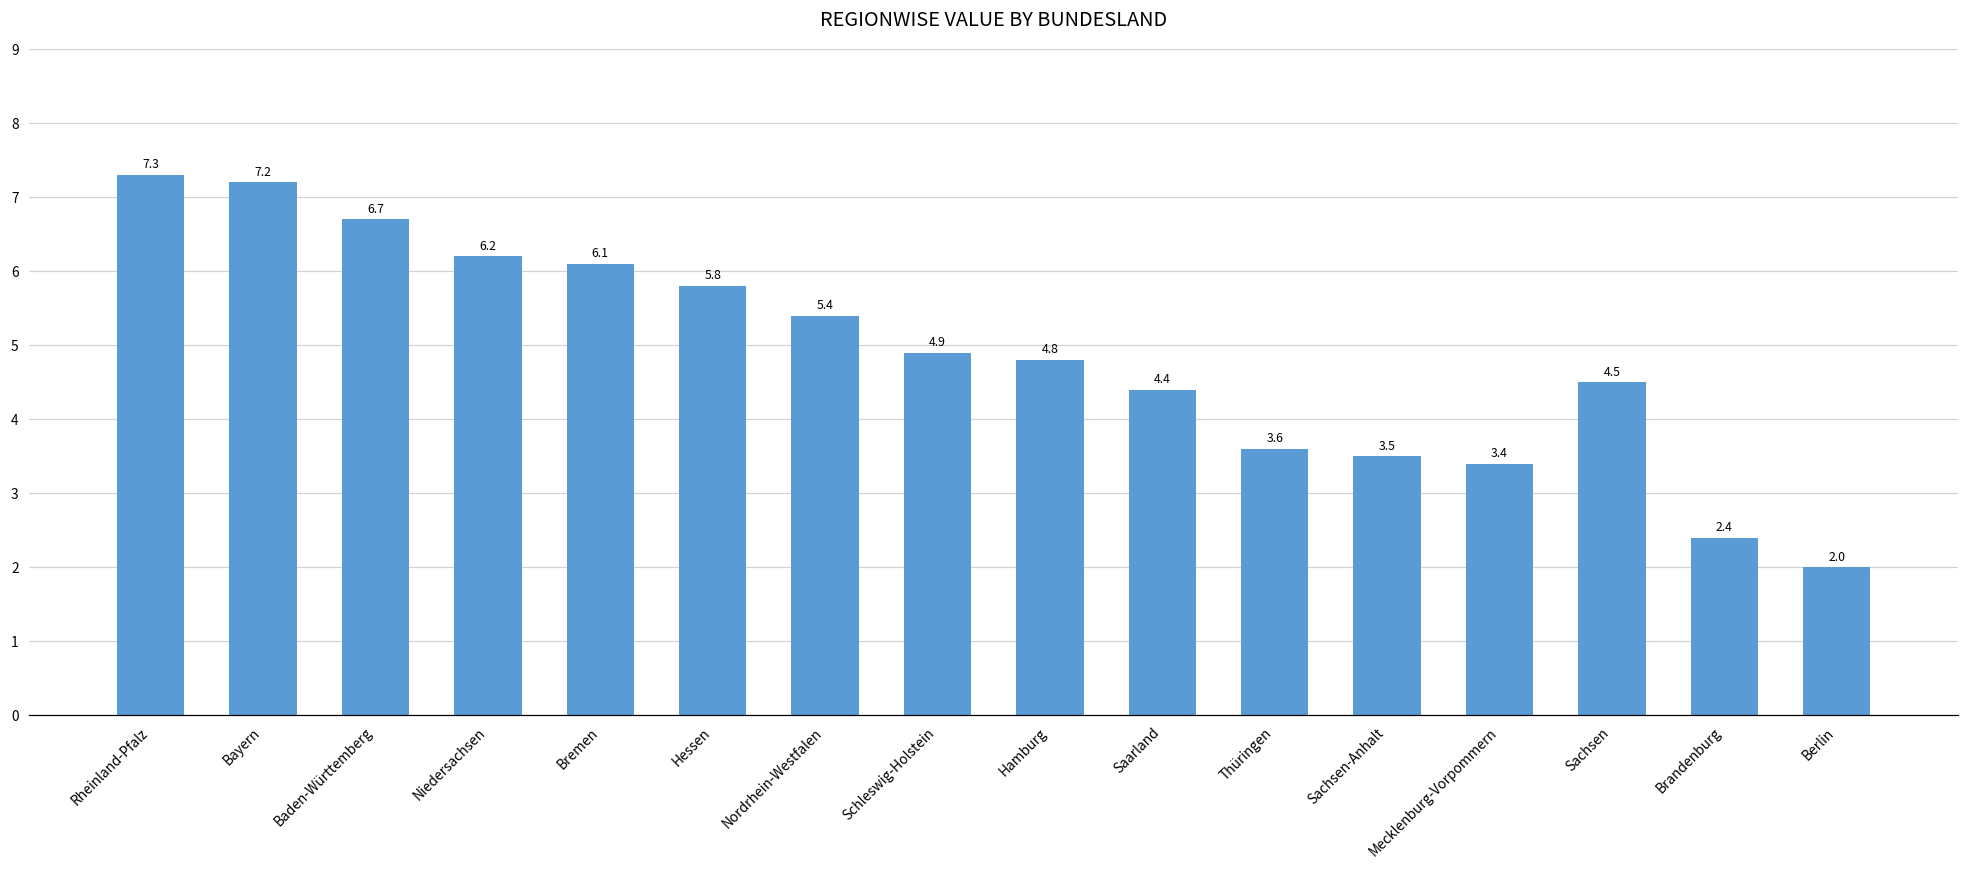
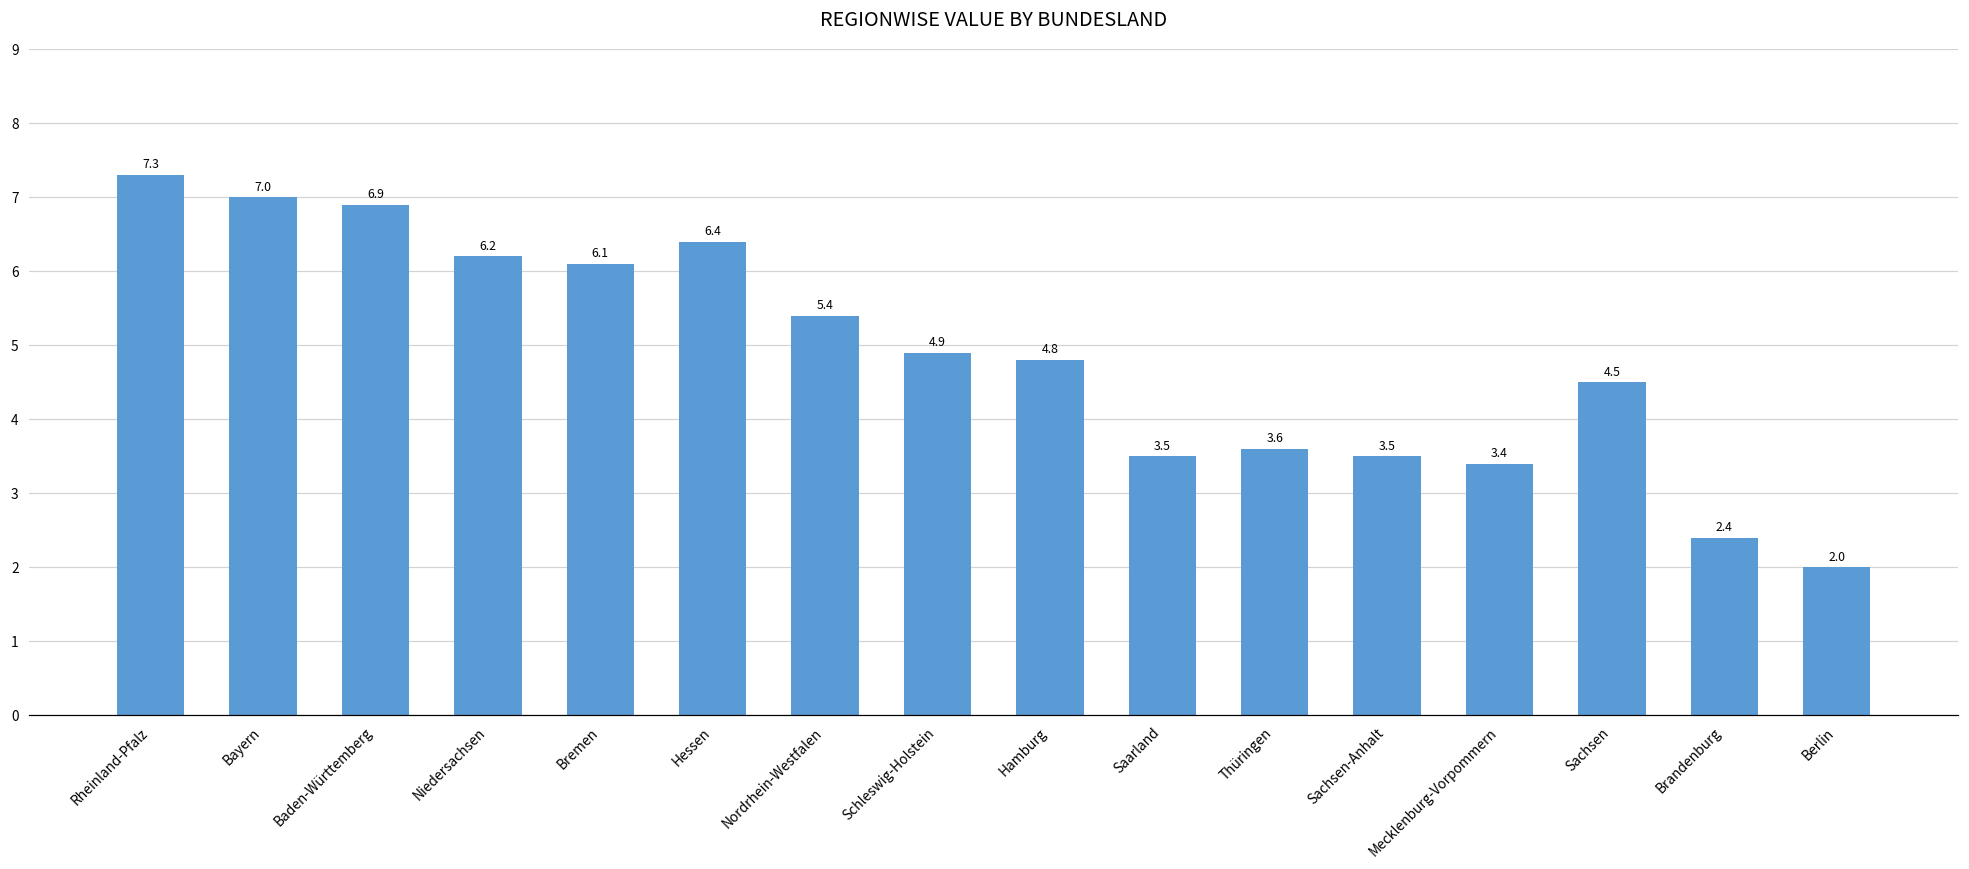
Bayern: 7.2 -> 7.0
Baden-Württemberg: 6.7 -> 6.9
Hessen: 5.8 -> 6.4
Saarland: 4.4 -> 3.5
